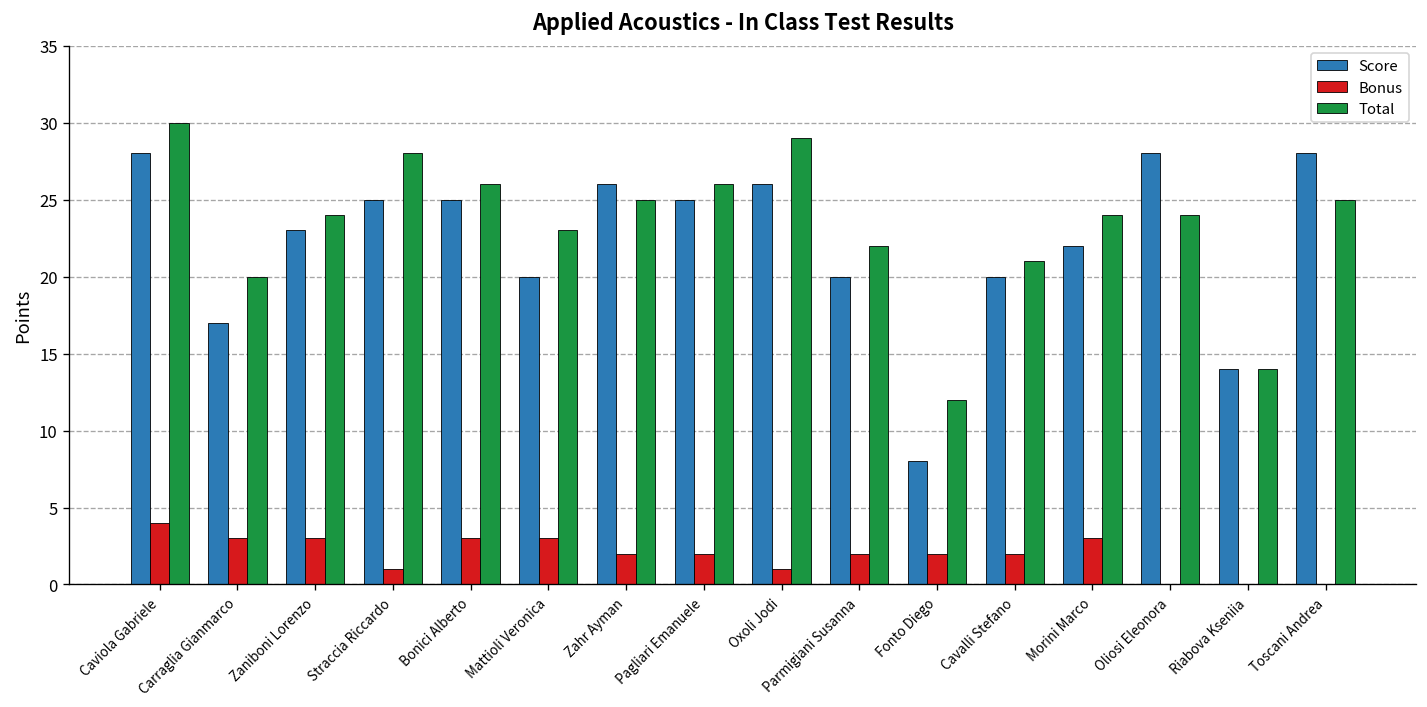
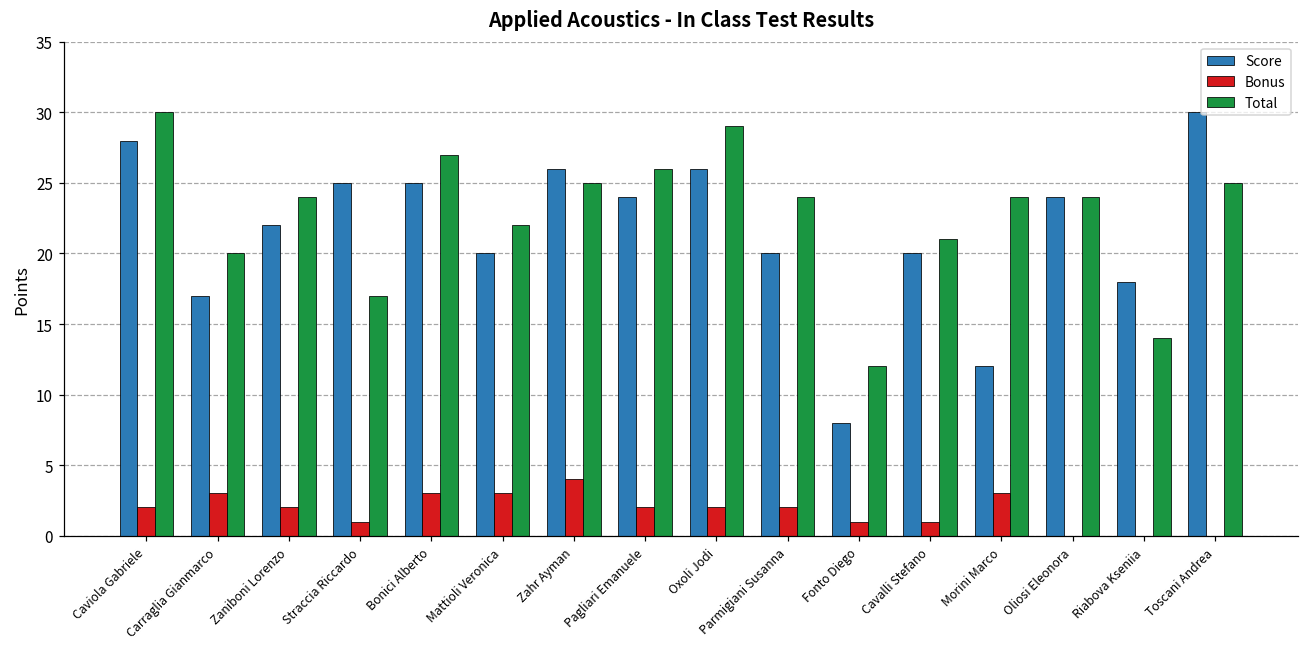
Bonus, Caviola Gabriele: 4 -> 2
Score, Zaniboni Lorenzo: 23 -> 22
Bonus, Zaniboni Lorenzo: 3 -> 2
Total, Straccia Riccardo: 28 -> 17
Total, Bonici Alberto: 26 -> 27
Total, Mattioli Veronica: 23 -> 22
Bonus, Zahr Ayman: 2 -> 4
Score, Pagliari Emanuele: 25 -> 24
Bonus, Oxoli Jodi: 1 -> 2
Total, Parmigiani Susanna: 22 -> 24
Bonus, Fonto Diego: 2 -> 1
Bonus, Cavalli Stefano: 2 -> 1
Score, Morini Marco: 22 -> 12
Score, Oliosi Eleonora: 28 -> 24
Score, Riabova Kseniia: 14 -> 18
Score, Toscani Andrea: 28 -> 30
